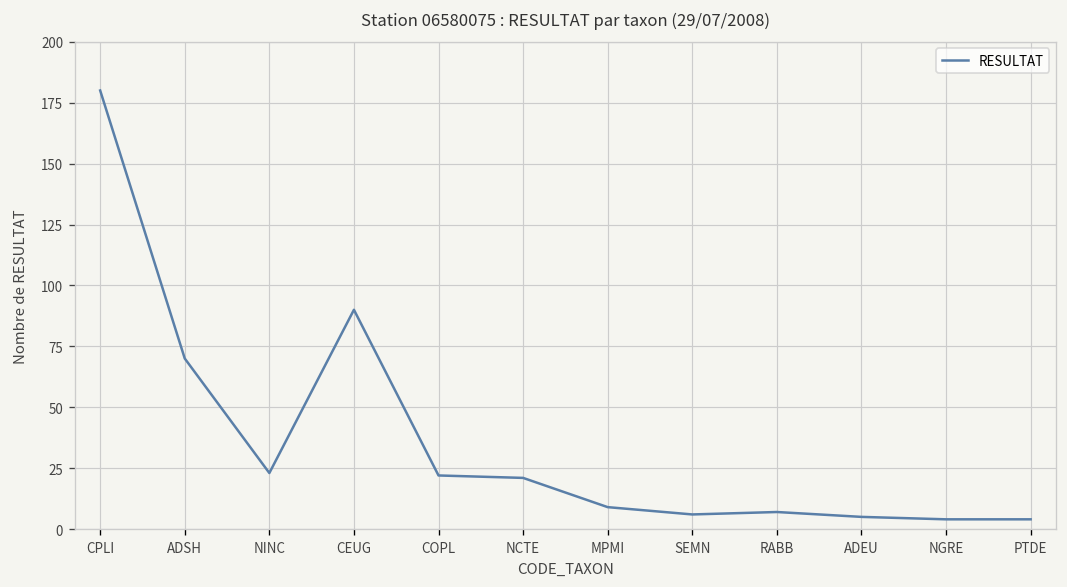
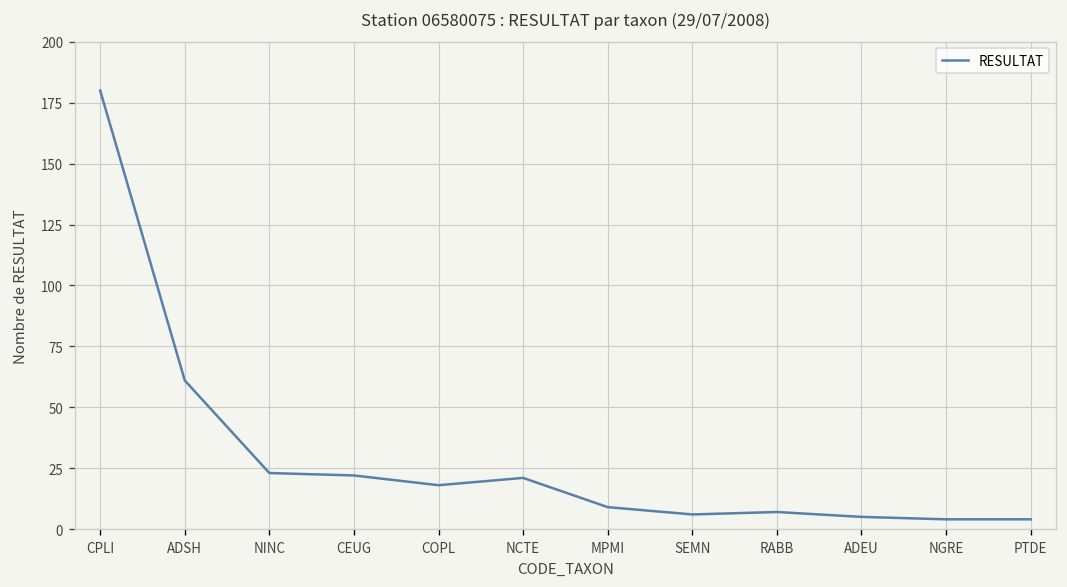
ADSH: 70 -> 61
CEUG: 90 -> 22
COPL: 22 -> 18
